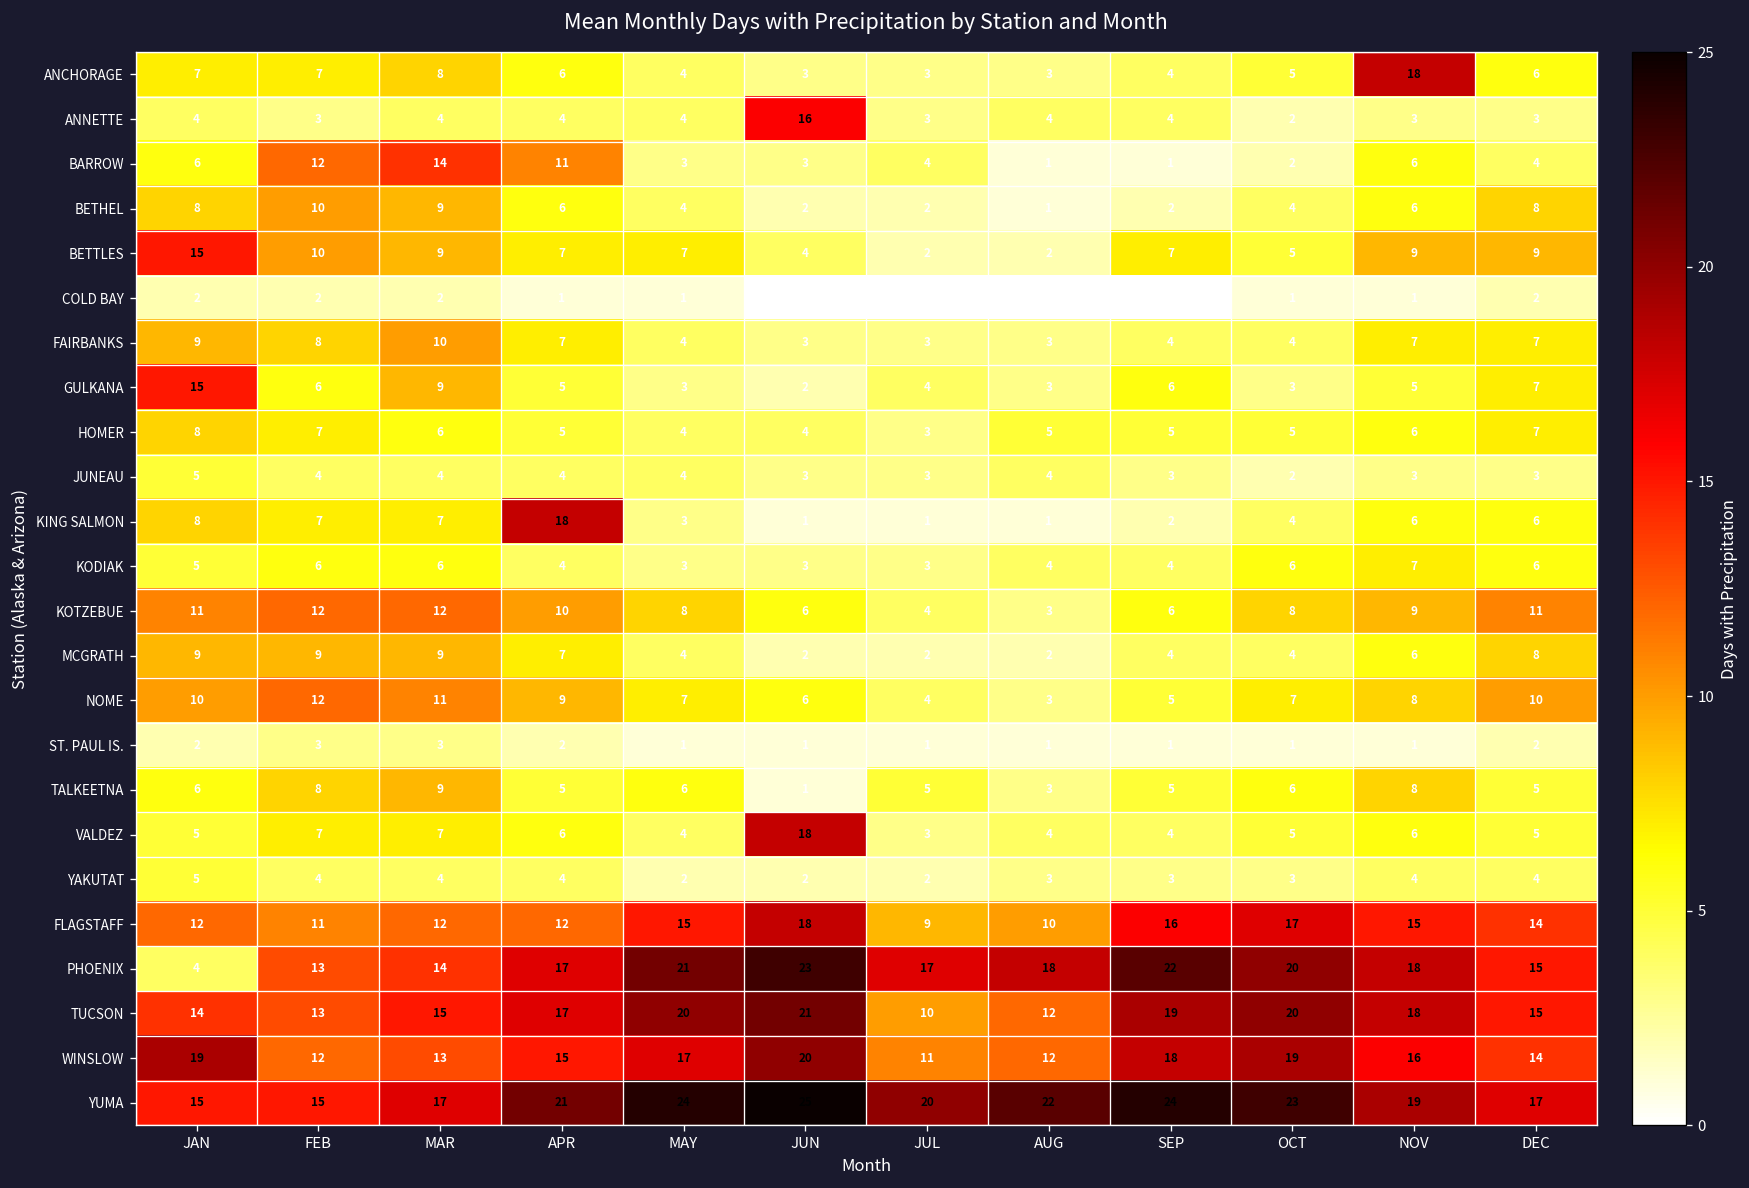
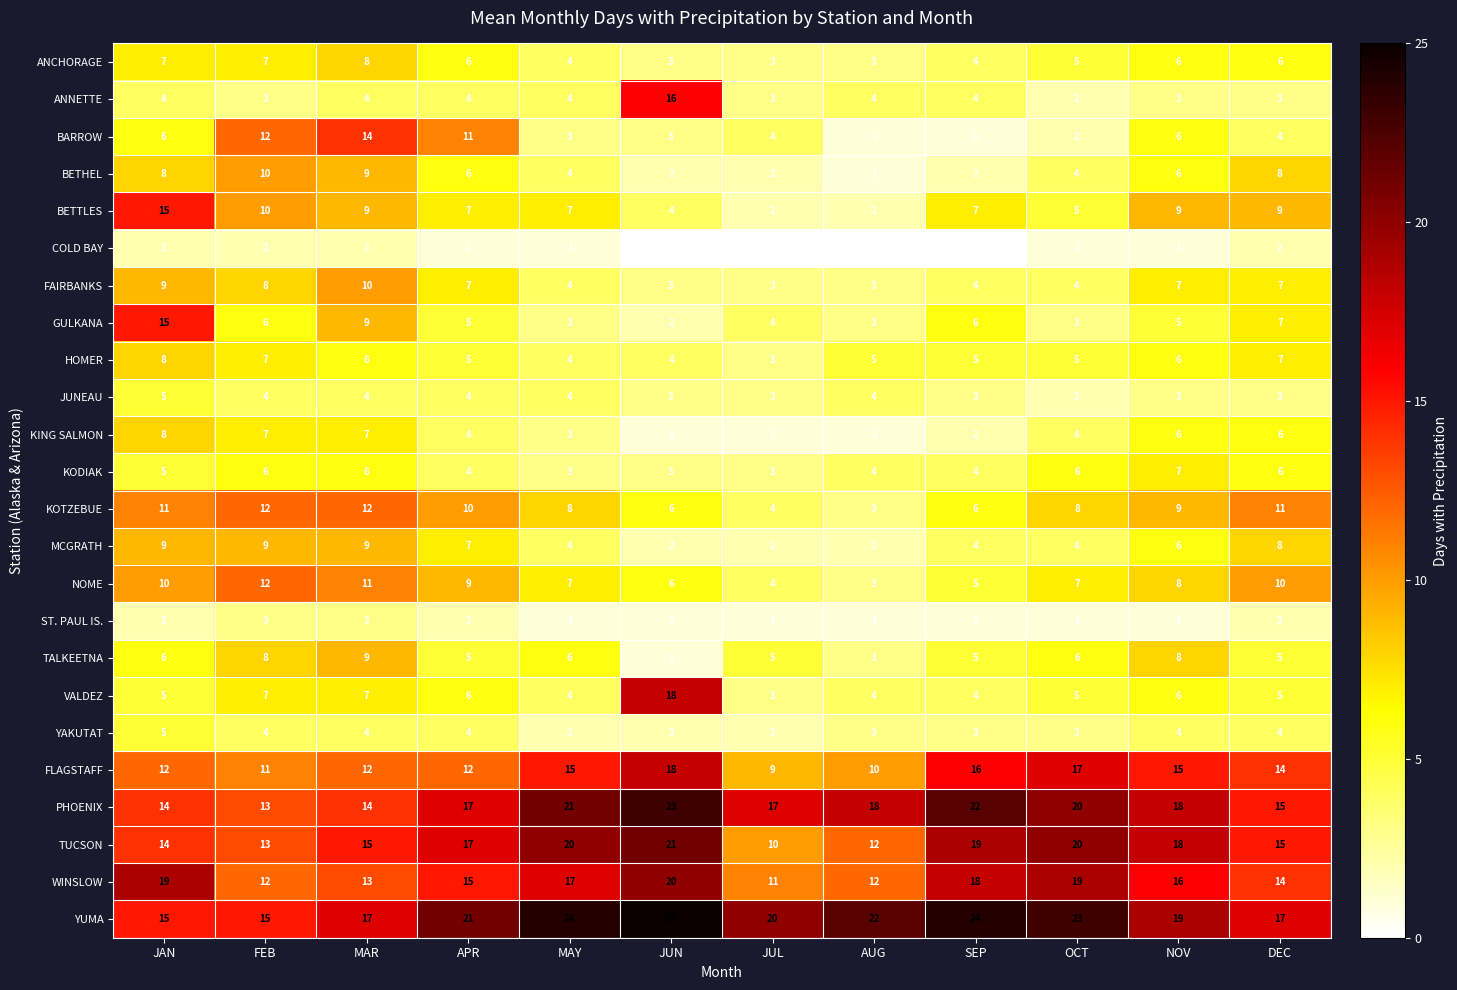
ANCHORAGE, NOV: 18 -> 6
KING SALMON, APR: 18 -> 4
PHOENIX, JAN: 4 -> 14
